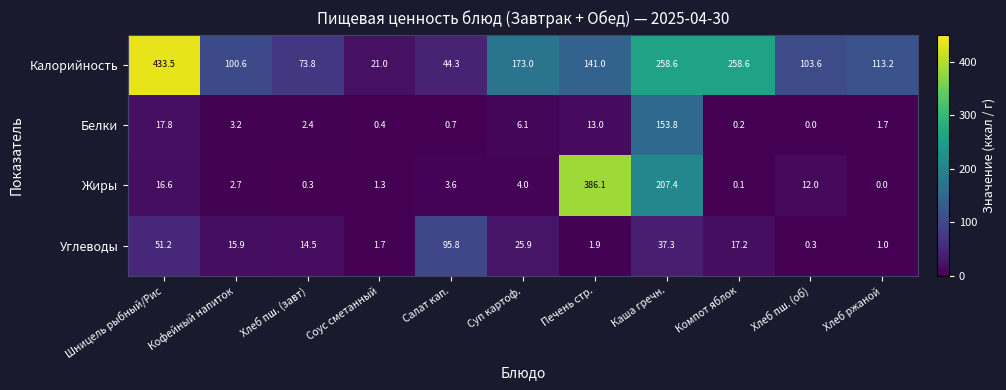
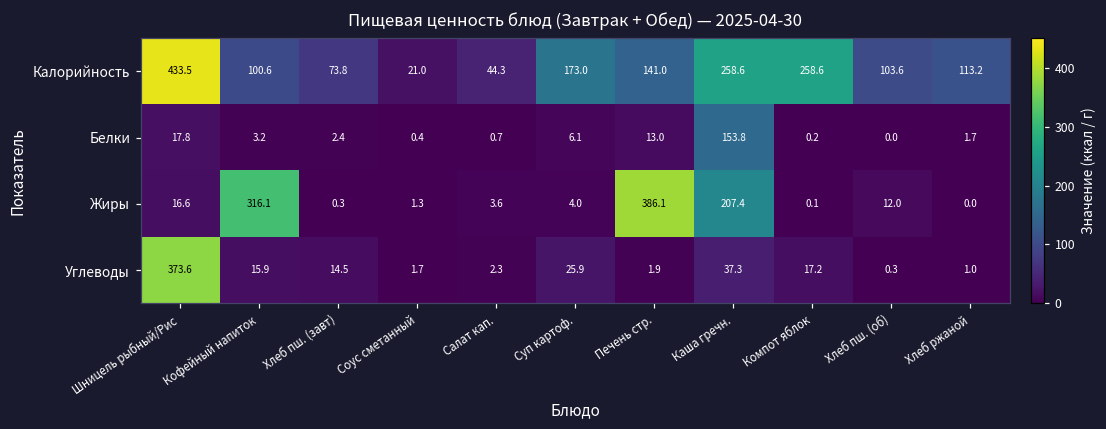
Жиры, Кофейный напиток: 2.7 -> 316.1
Углеводы, Шницель рыбный/Рис: 51.2 -> 373.6
Углеводы, Салат кап.: 95.8 -> 2.3
